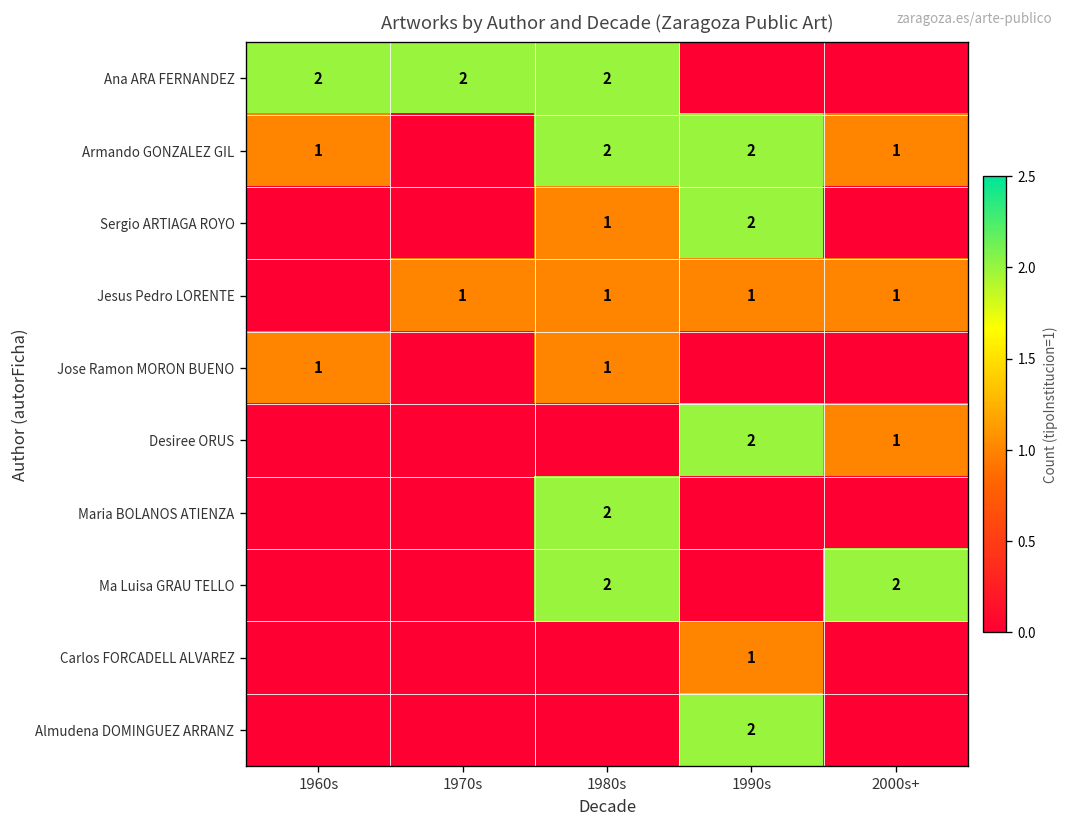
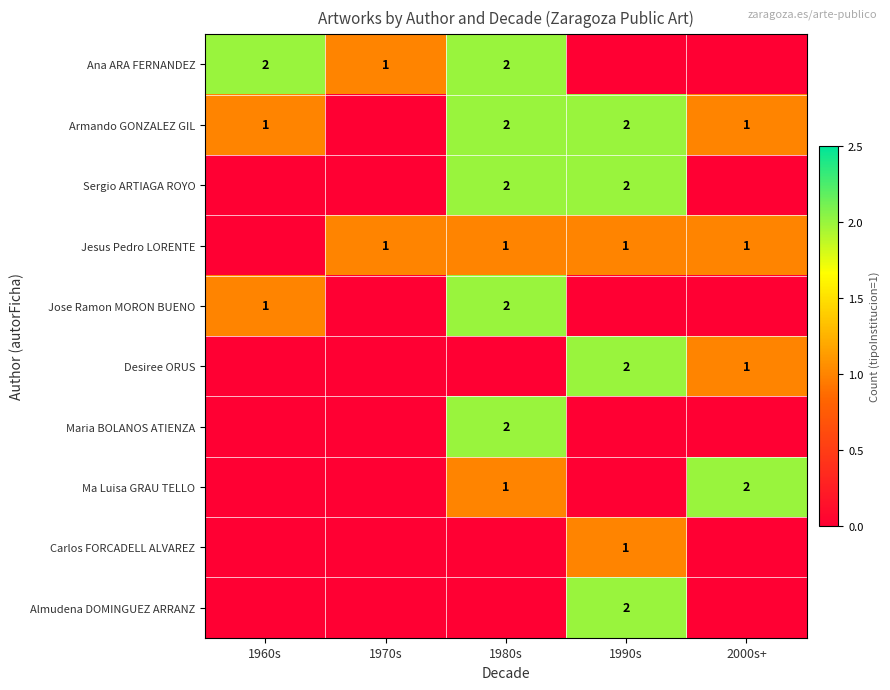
Ana ARA FERNANDEZ, 1970s: 2 -> 1
Sergio ARTIAGA ROYO, 1980s: 1 -> 2
Jose Ramon MORON BUENO, 1980s: 1 -> 2
Ma Luisa GRAU TELLO, 1980s: 2 -> 1
